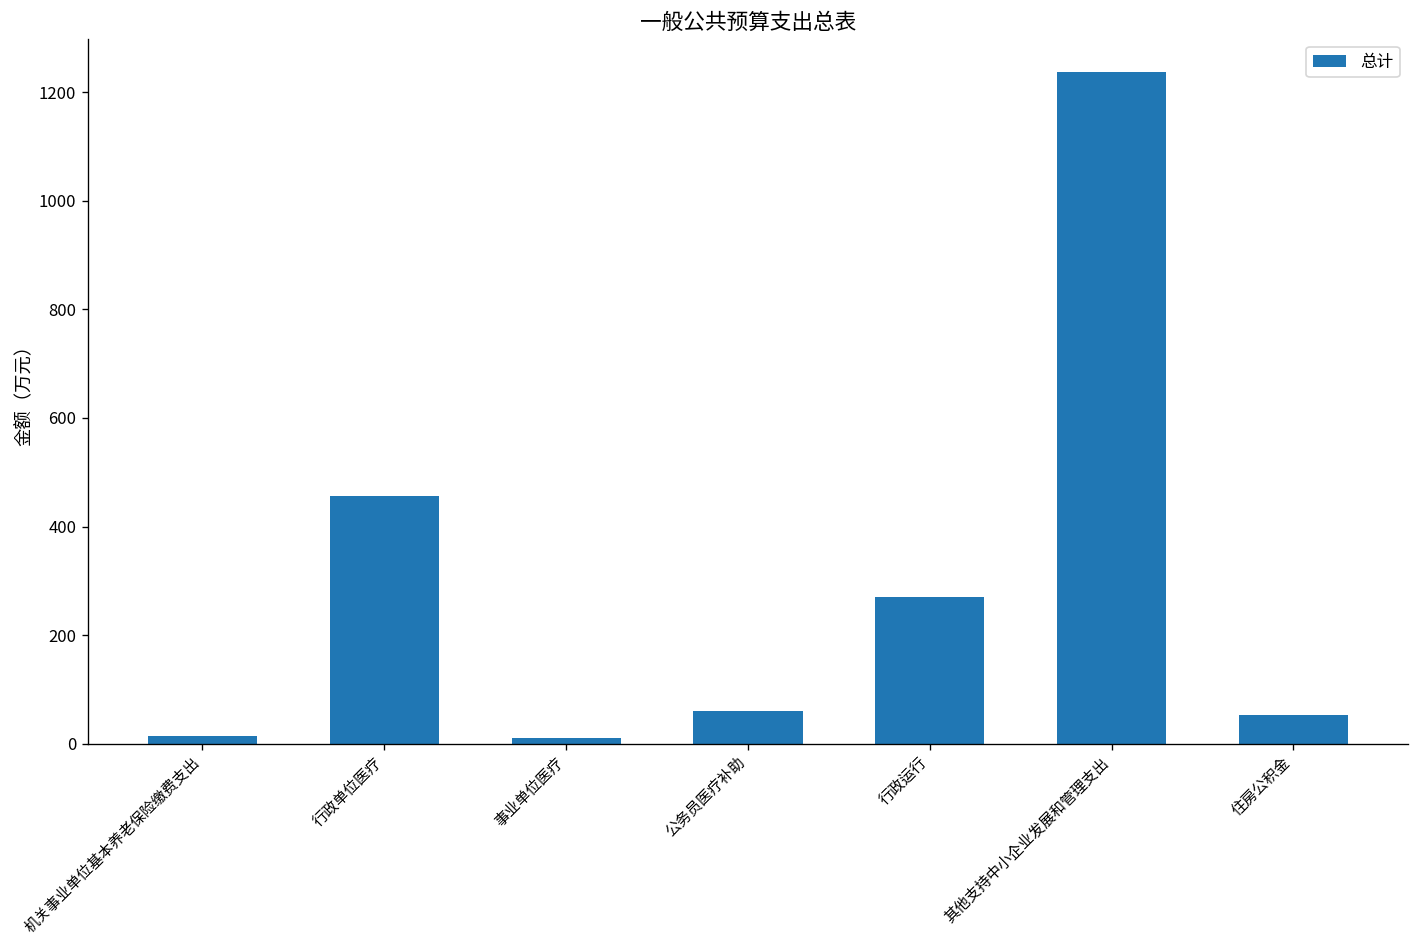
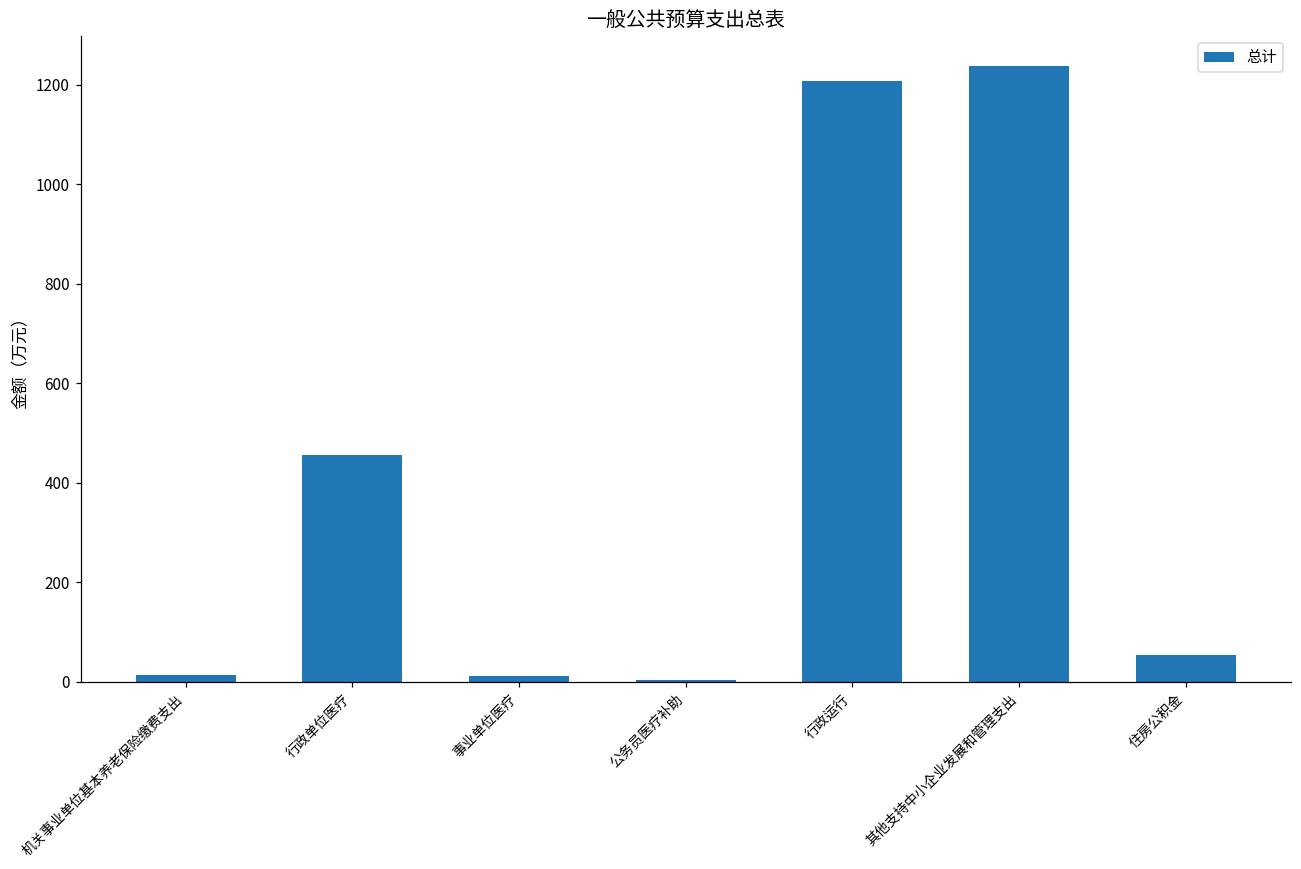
公务员医疗补助: 60 -> 0
行政运行: 270 -> 1210
